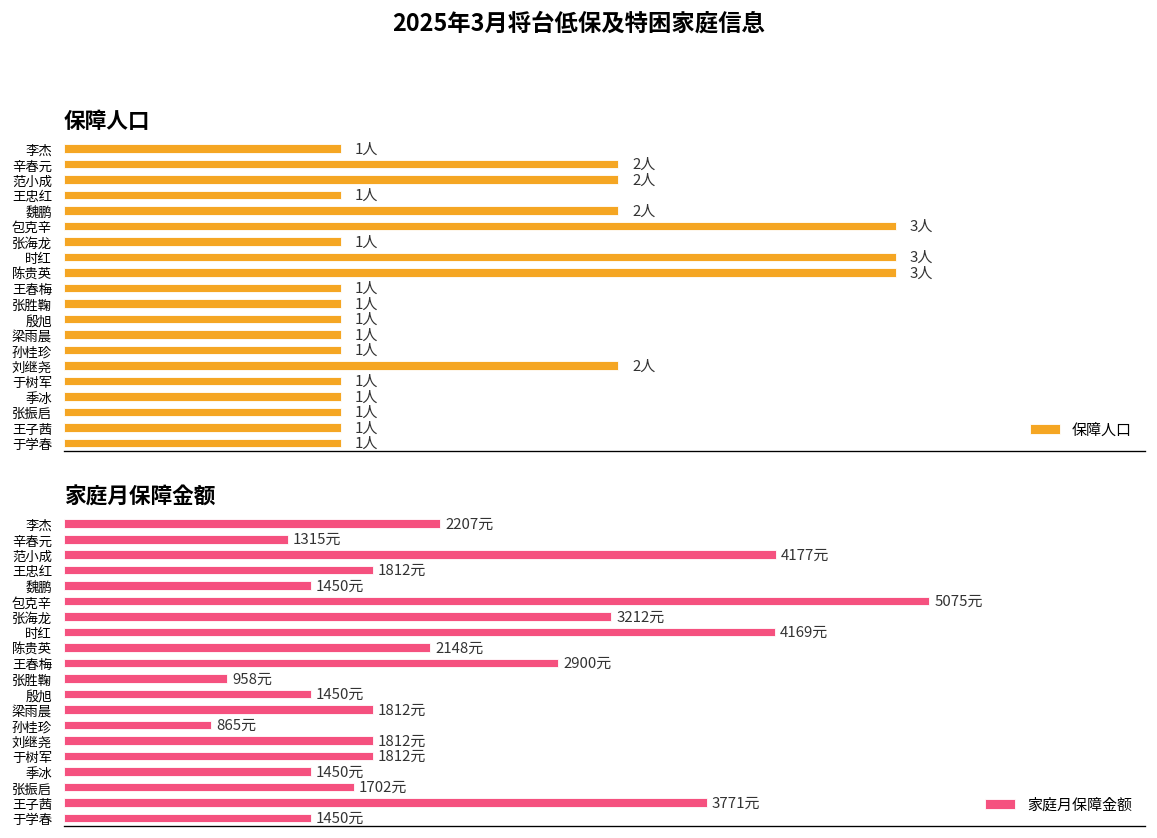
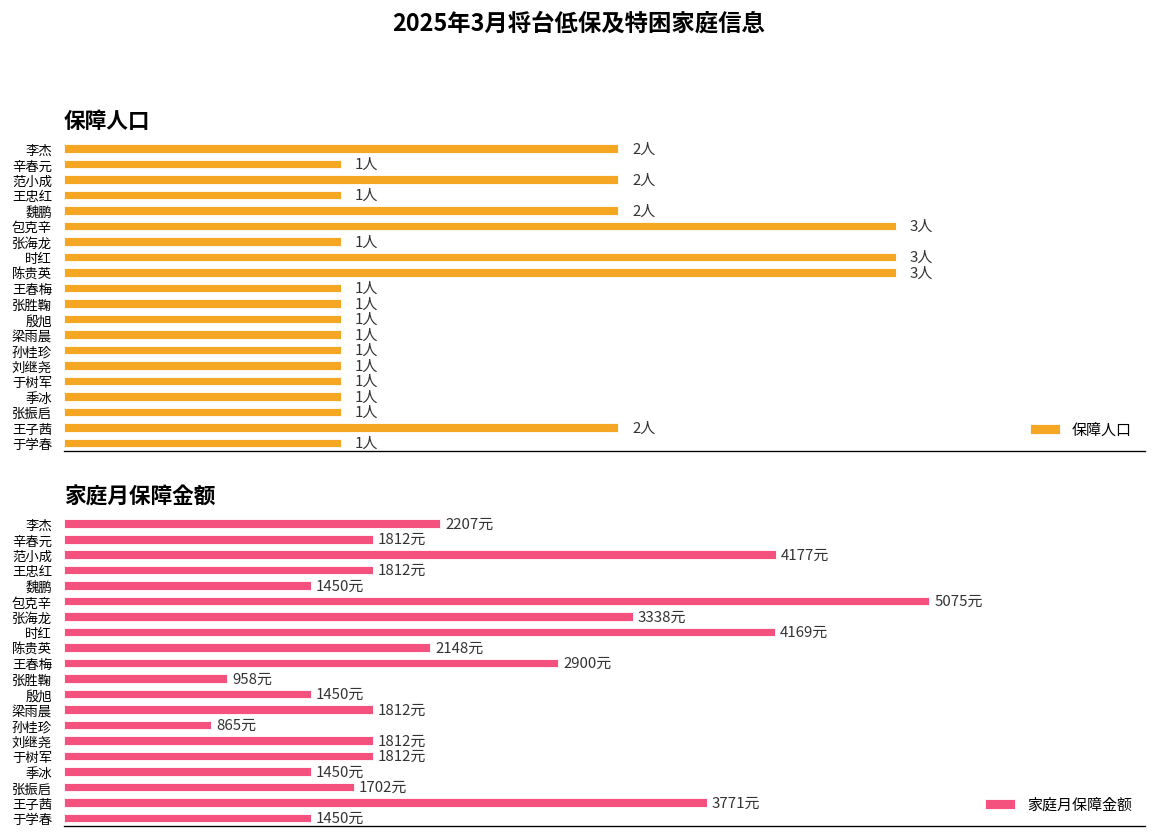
保障人口, 李杰: 1人 -> 2人
保障人口, 辛春元: 2人 -> 1人
保障人口, 刘继尧: 2人 -> 1人
保障人口, 王子茜: 1人 -> 2人
家庭月保障金额, 辛春元: 1315元 -> 1812元
家庭月保障金额, 张海龙: 3212元 -> 3338元
